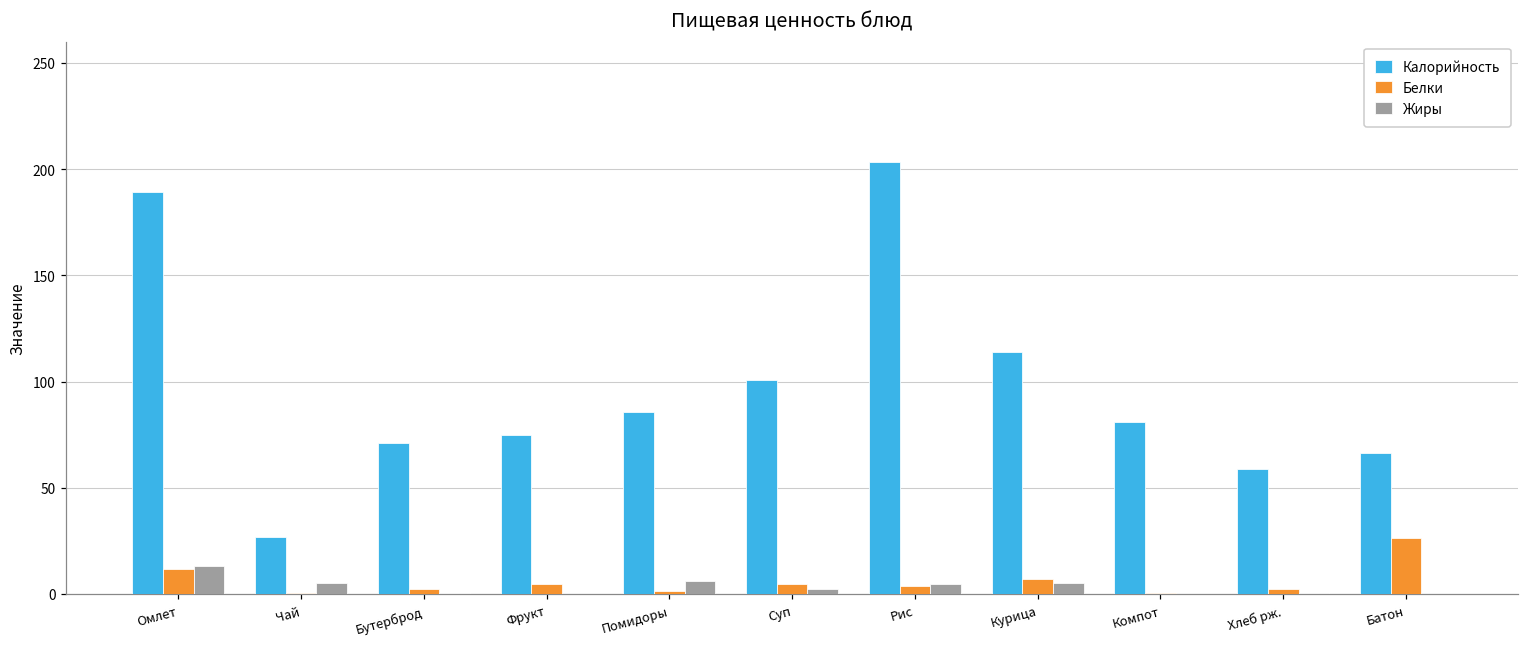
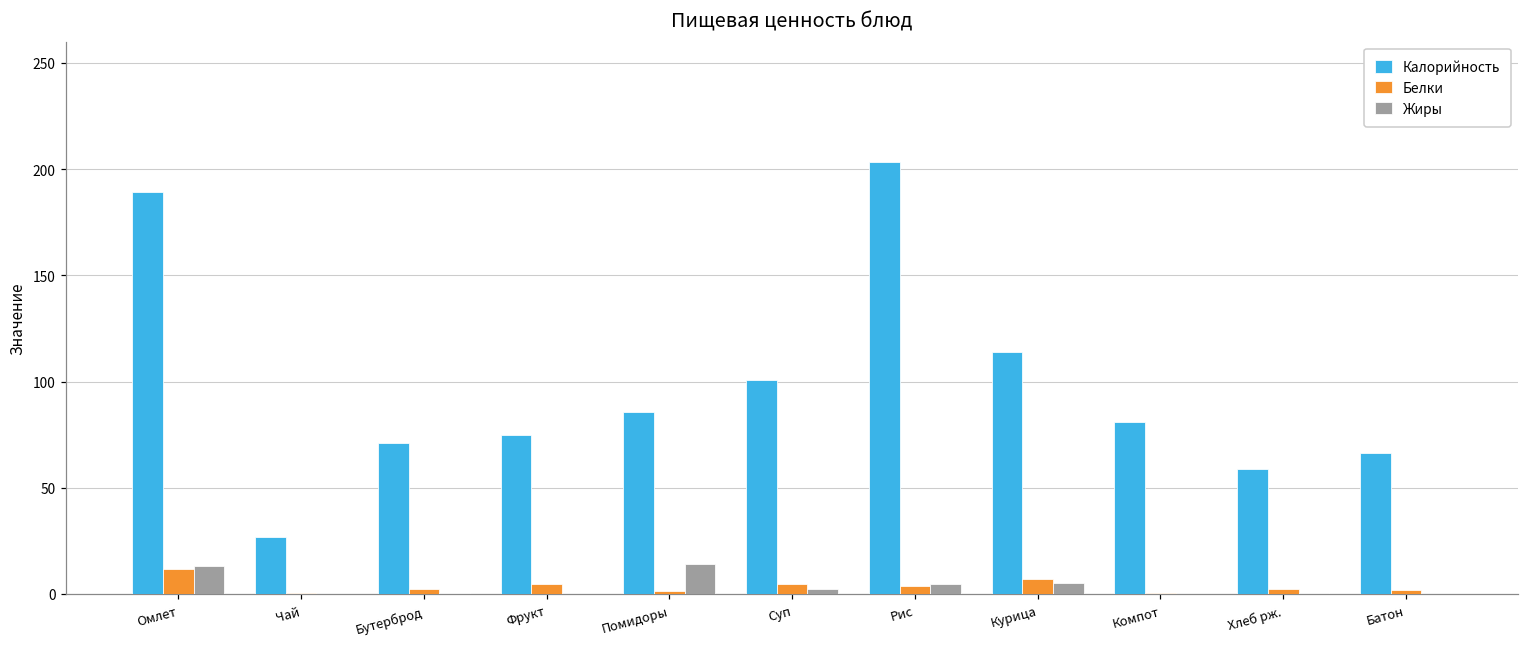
Жиры, Чай: 5 -> 0
Жиры, Помидоры: 6 -> 14
Белки, Батон: 27 -> 2
